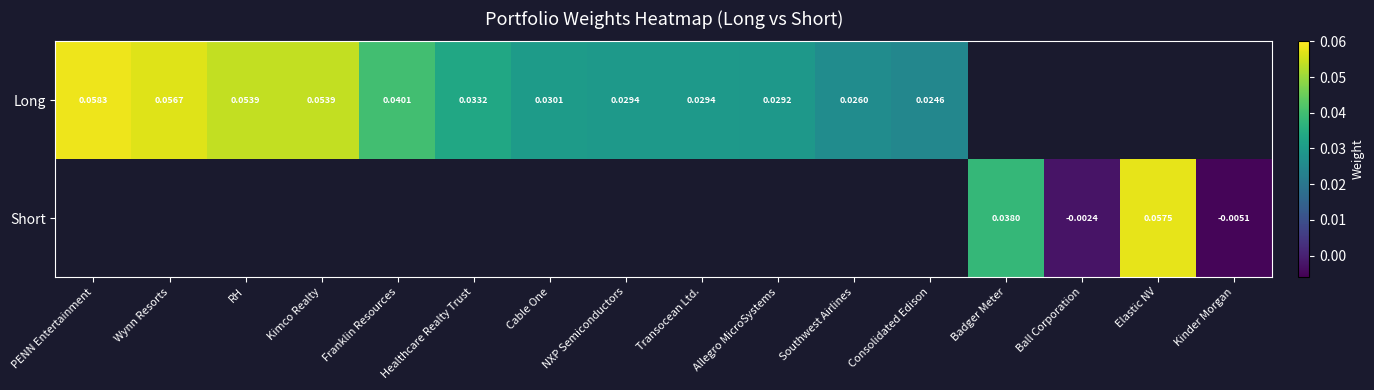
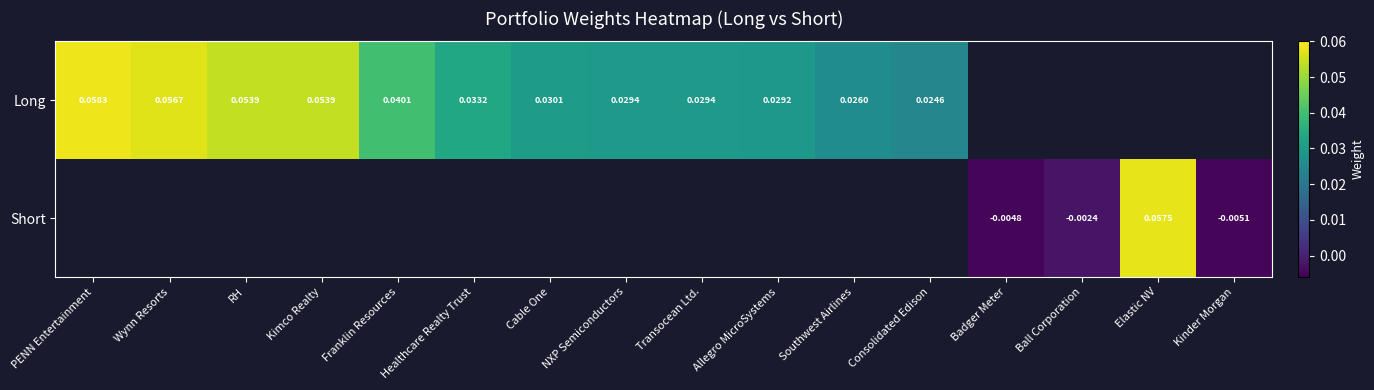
Short, Badger Meter: 0.0380 -> -0.0048
